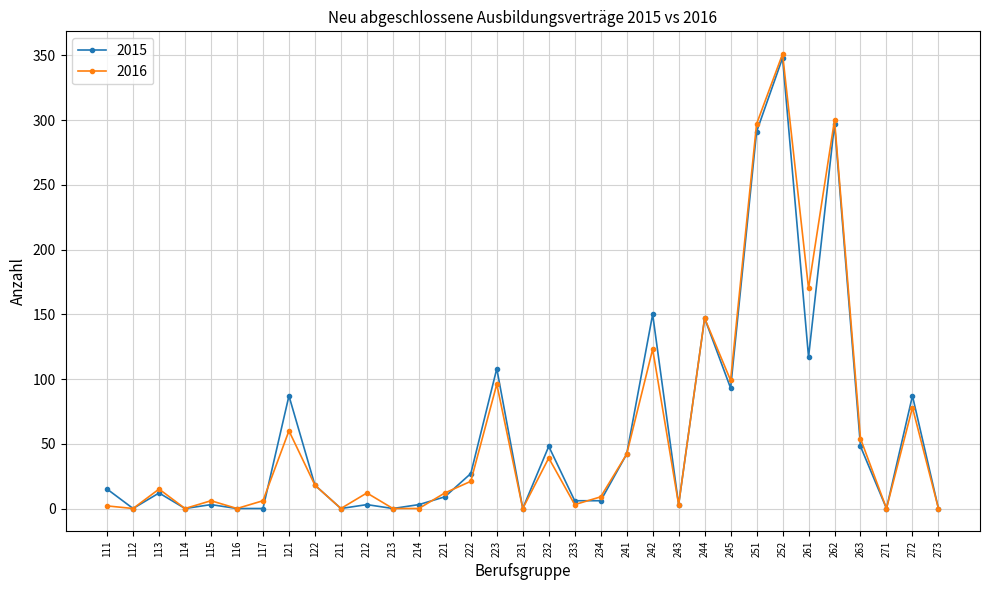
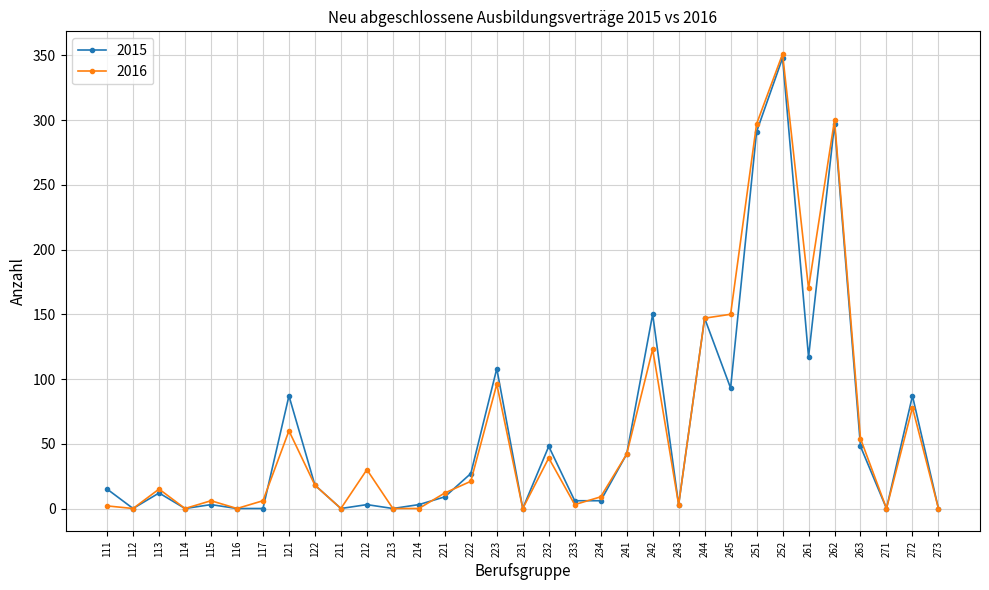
2016, 212: 12 -> 30
2016, 245: 99 -> 150
